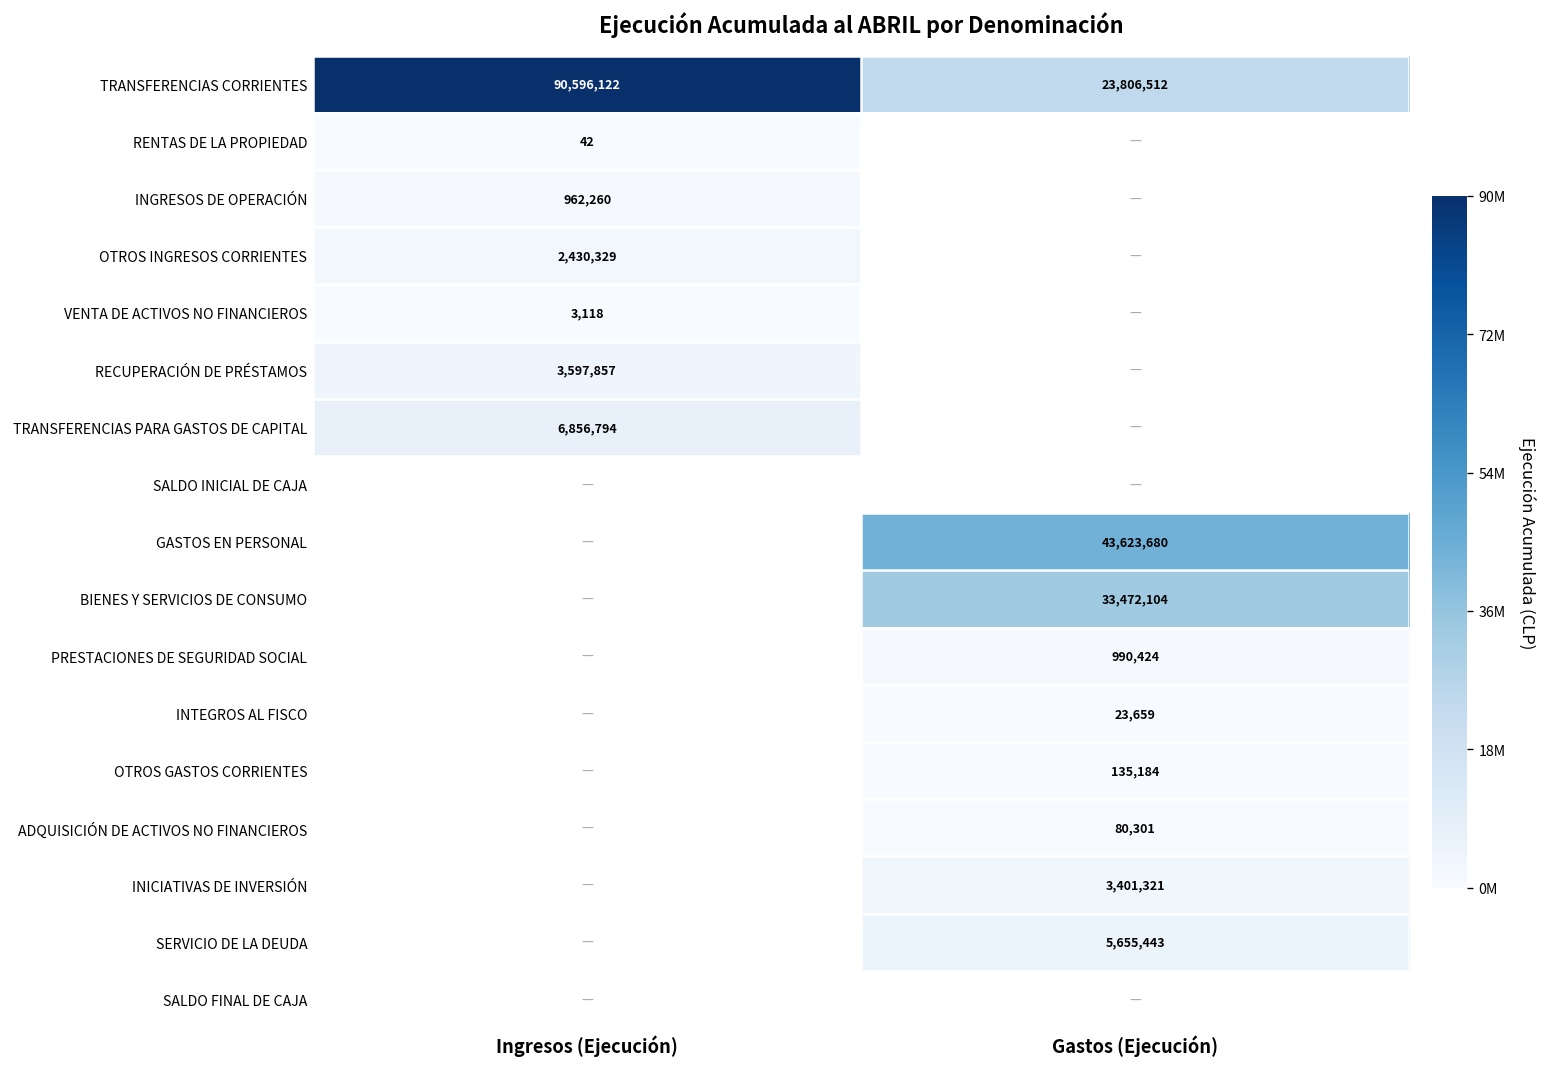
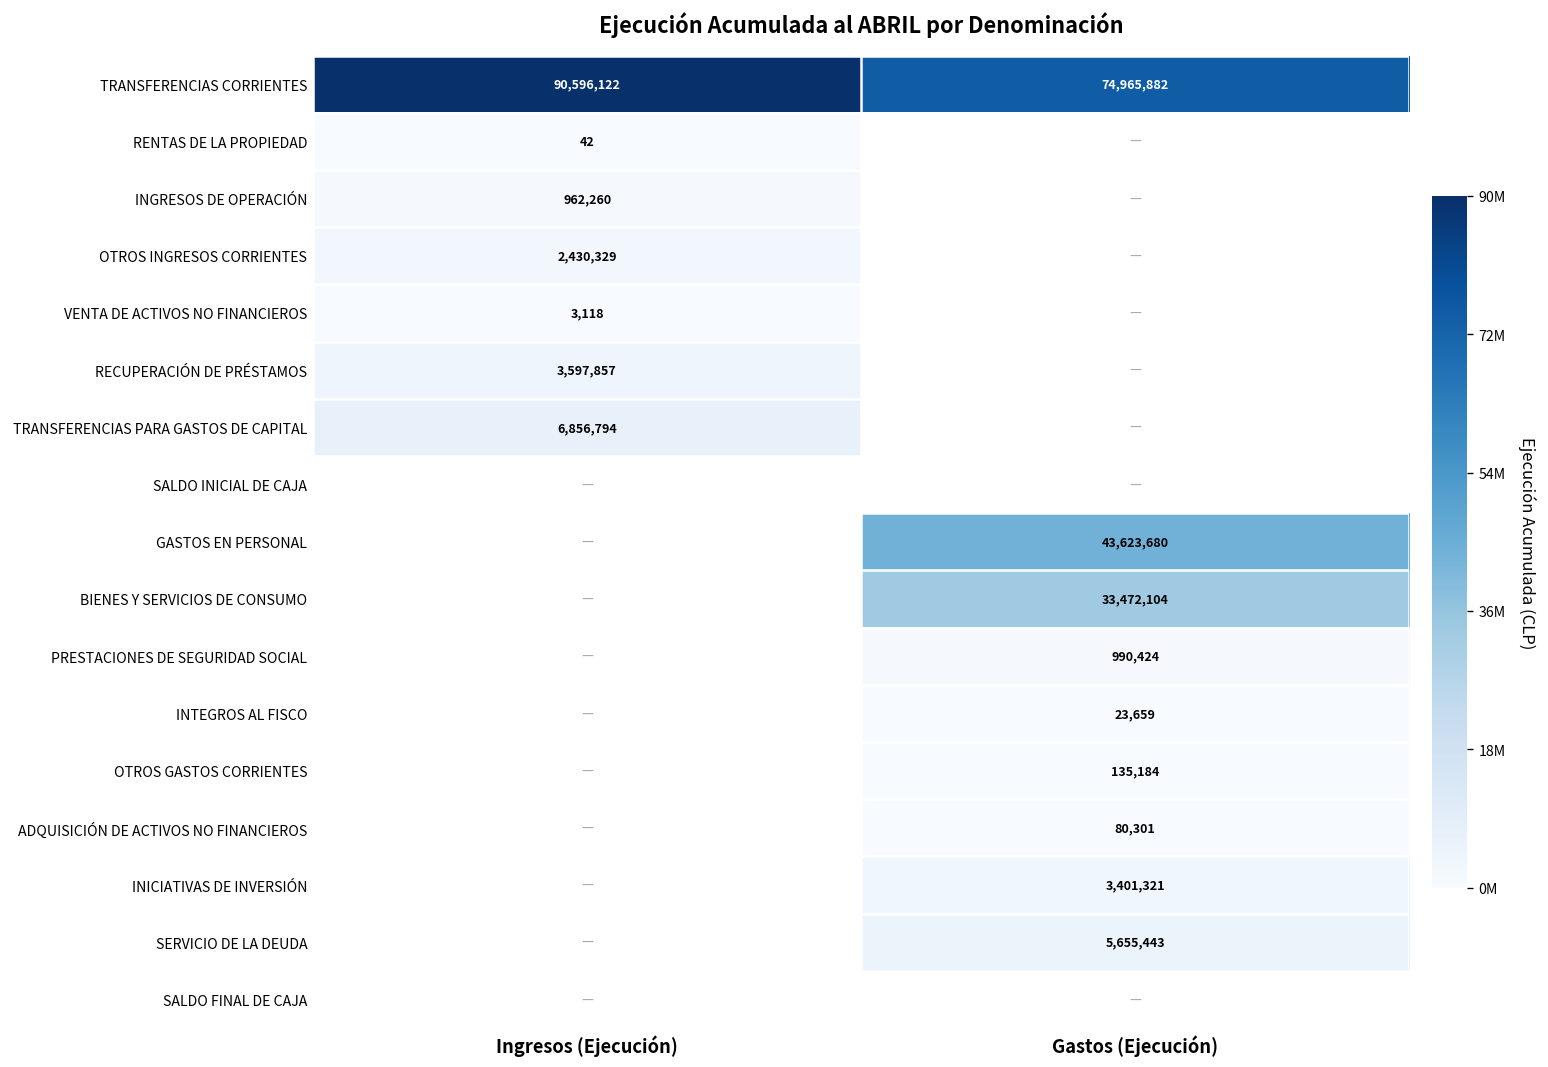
TRANSFERENCIAS CORRIENTES, Gastos (Ejecución): 23,806,512 -> 74,965,882
